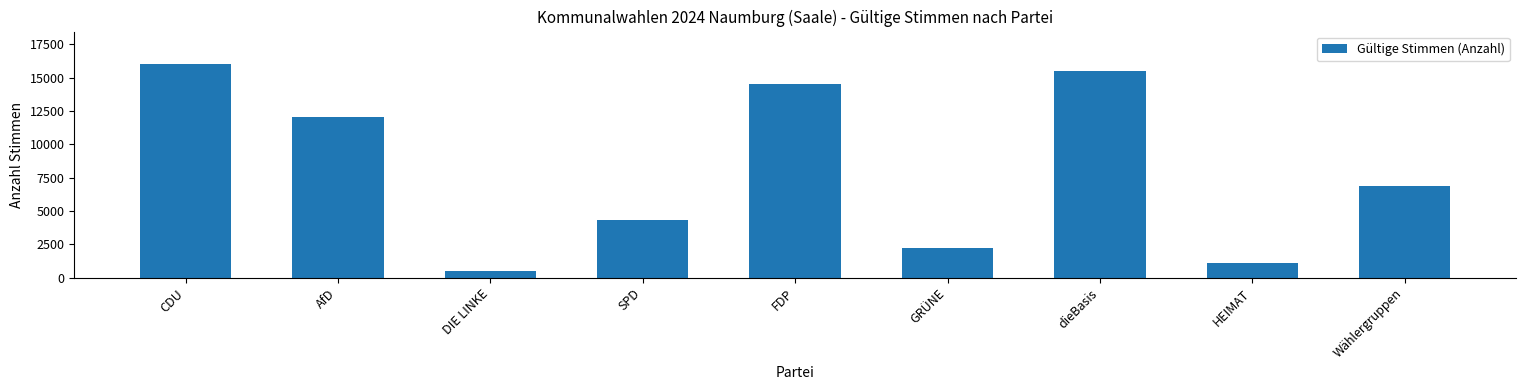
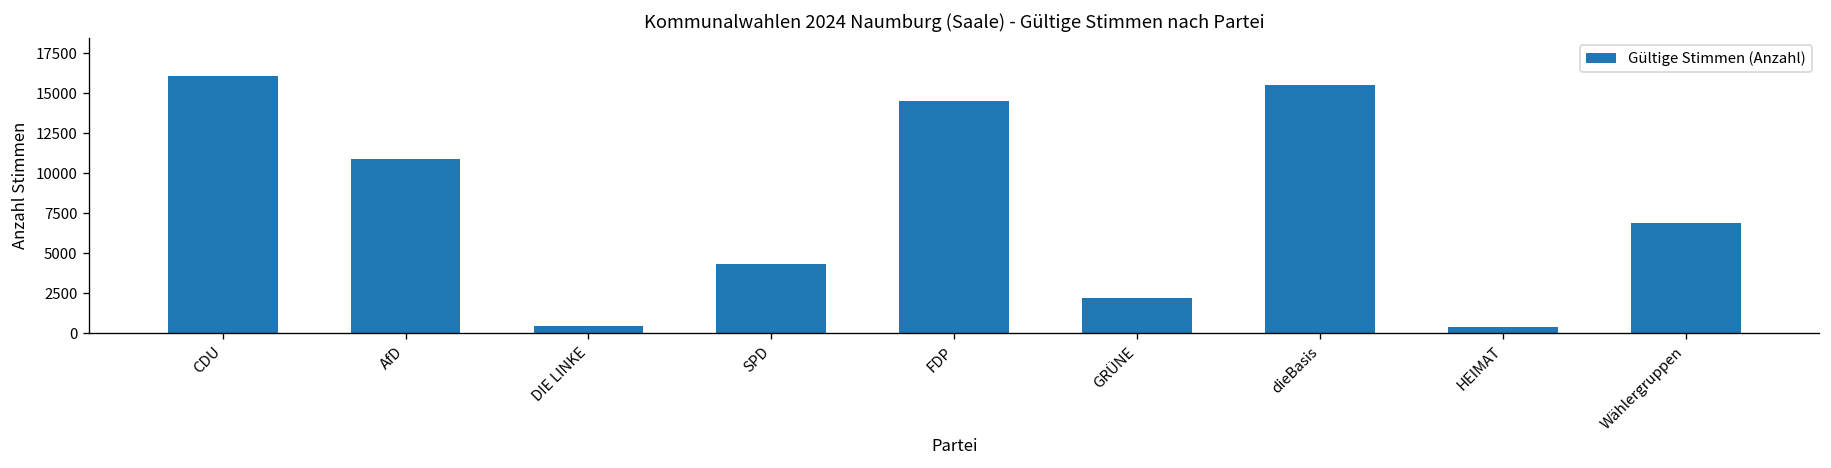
AfD: 12100 -> 10900
HEIMAT: 1100 -> 400
